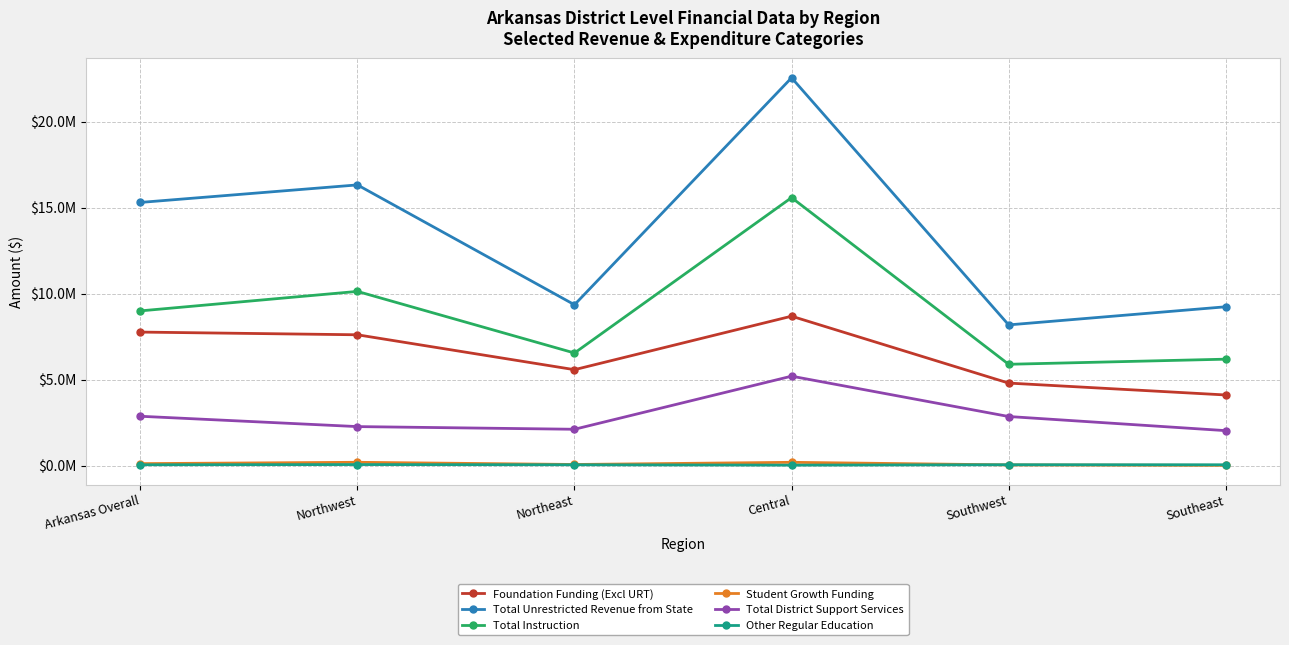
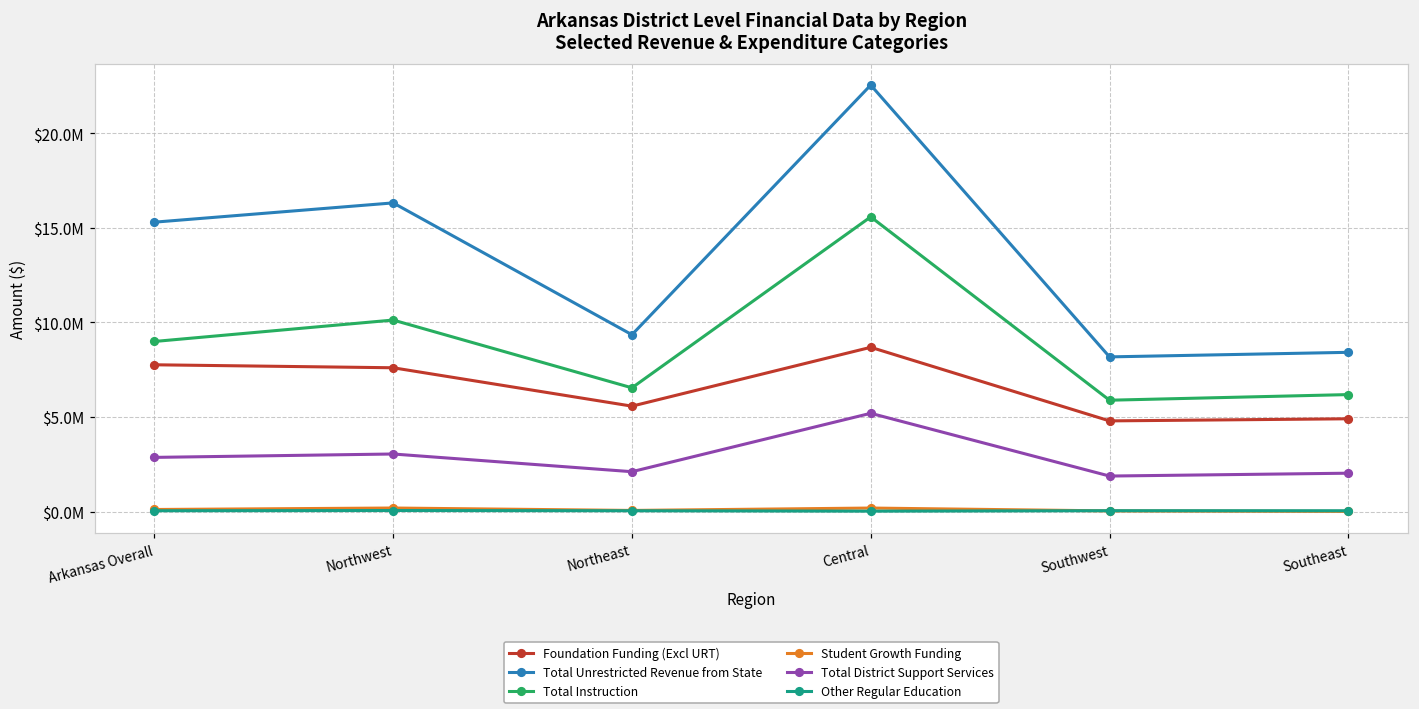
Total District Support Services, Northwest: $2300000 -> $3000000
Total District Support Services, Southwest: $2900000 -> $1900000
Foundation Funding (Excl URT), Southeast: $4100000 -> $4900000
Total Unrestricted Revenue from State, Southeast: $9200000 -> $8400000
